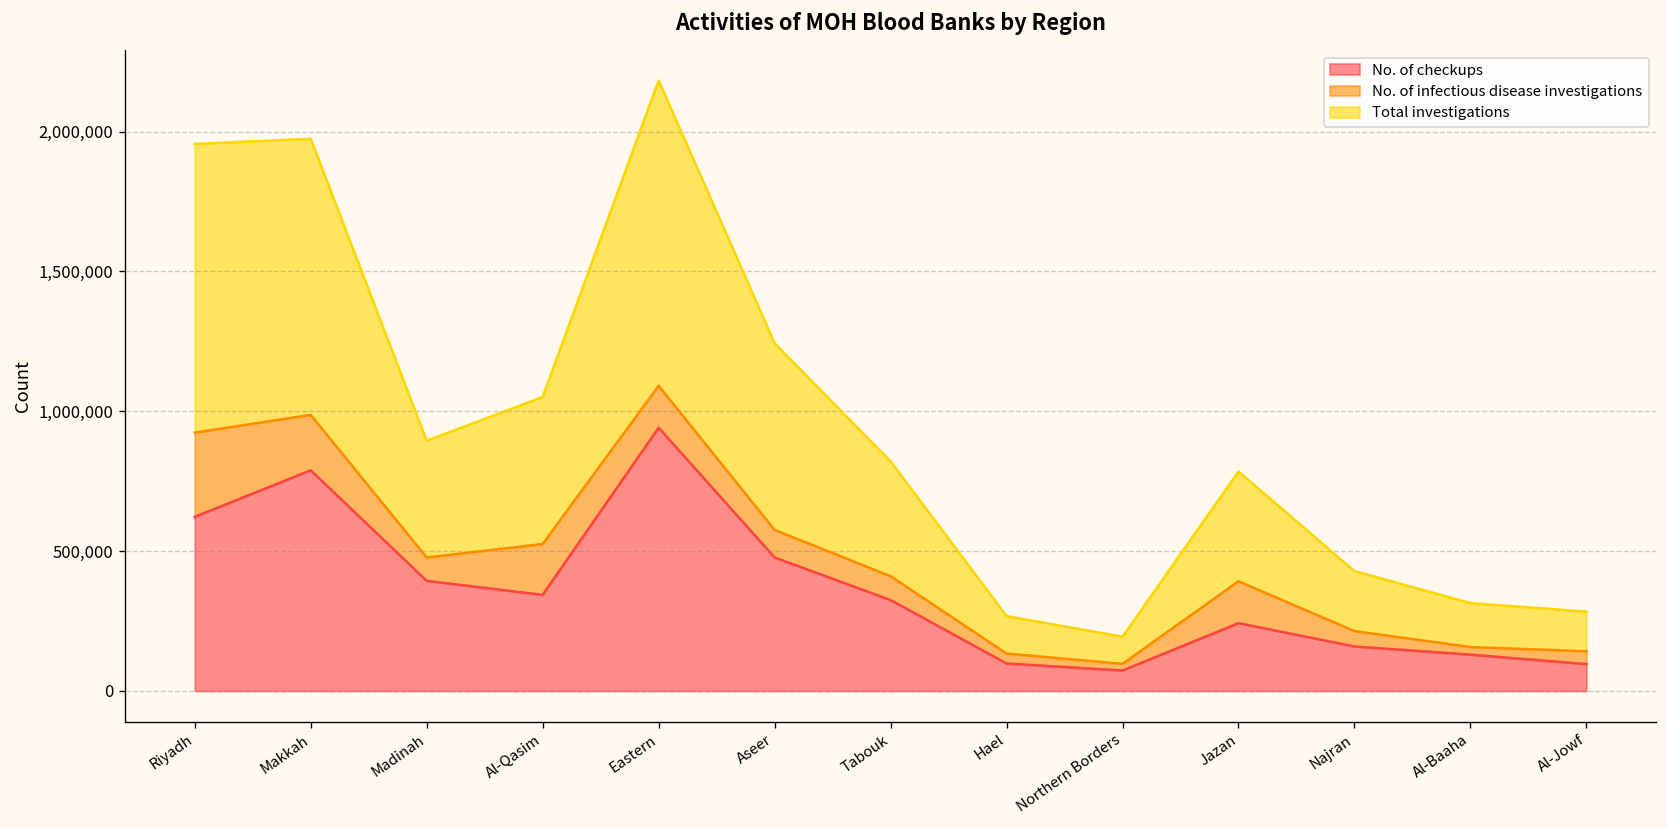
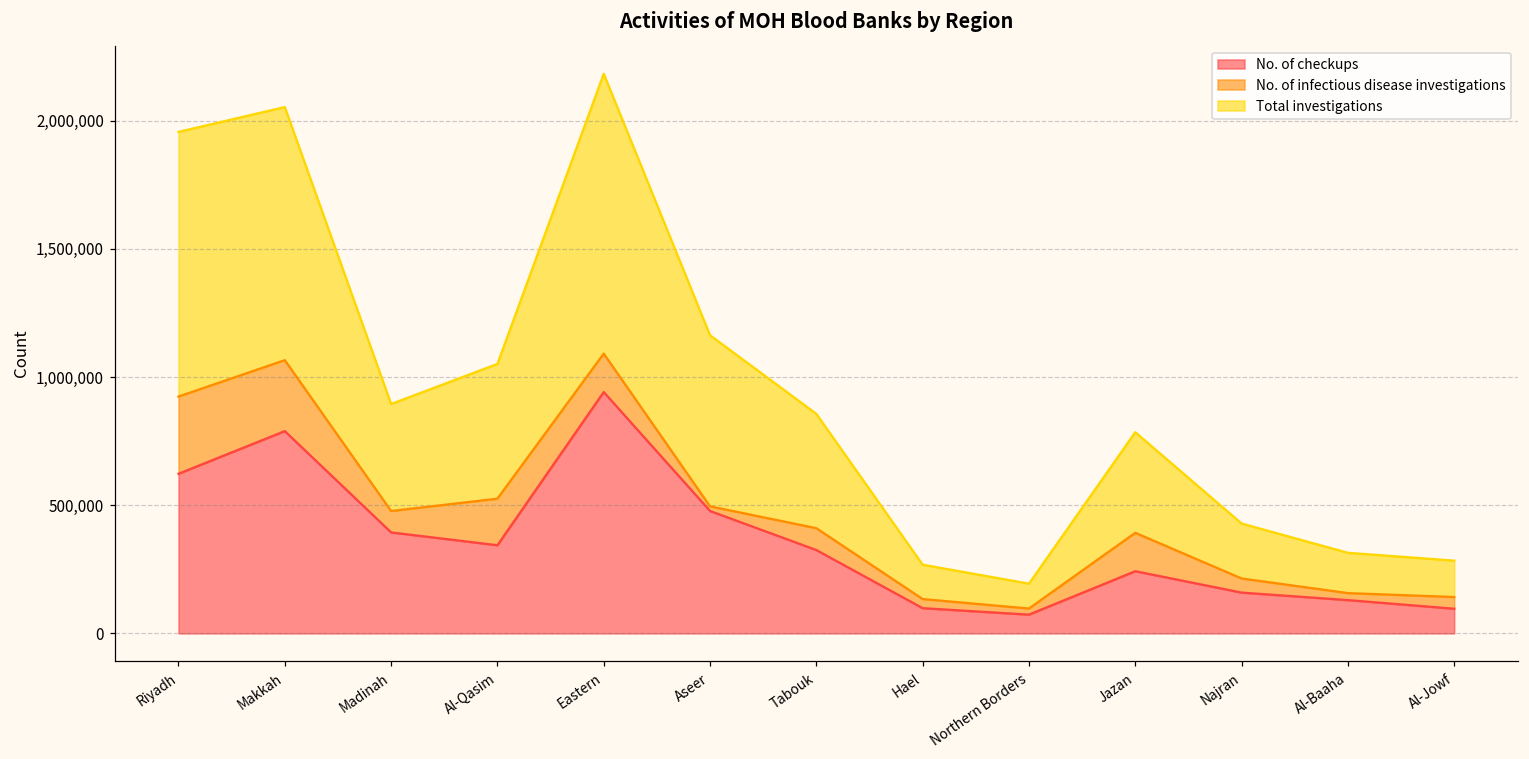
No. of infectious disease investigations, Makkah: 200,000 -> 280,000
No. of infectious disease investigations, Aseer: 100,000 -> 20,000
Total investigations, Tabouk: 410,000 -> 450,000
